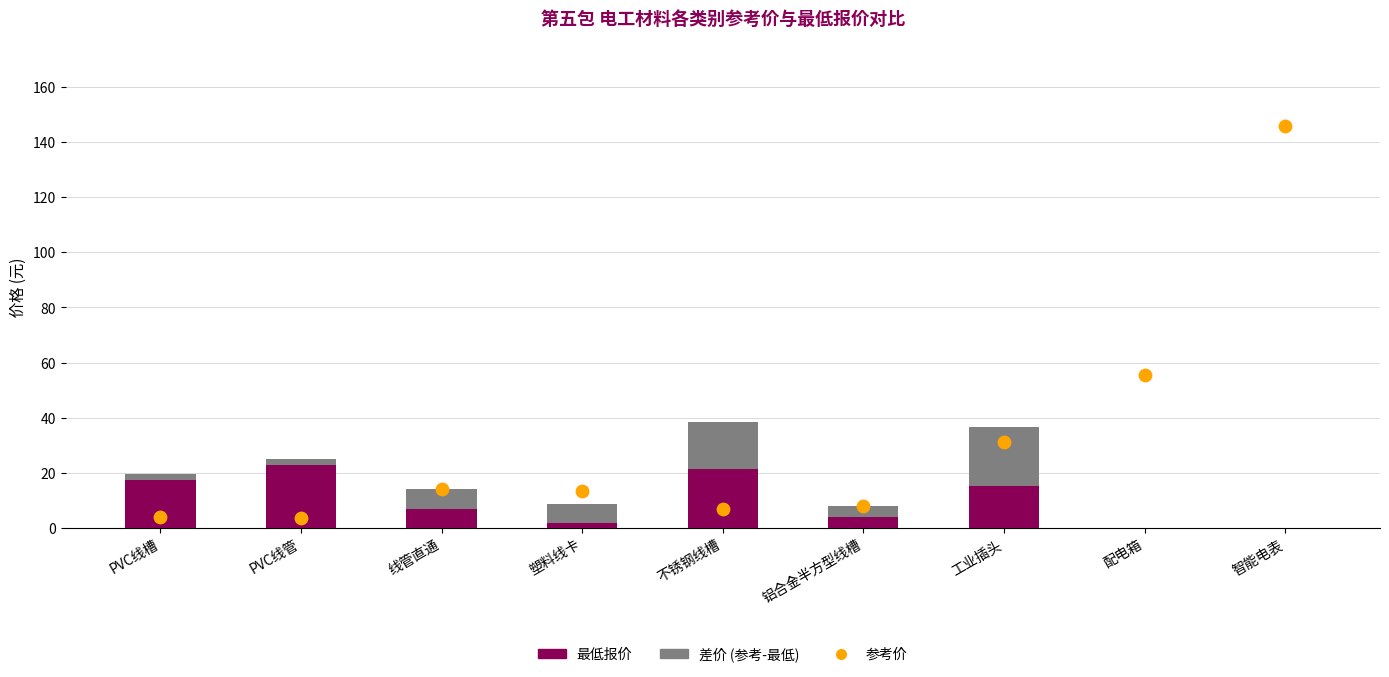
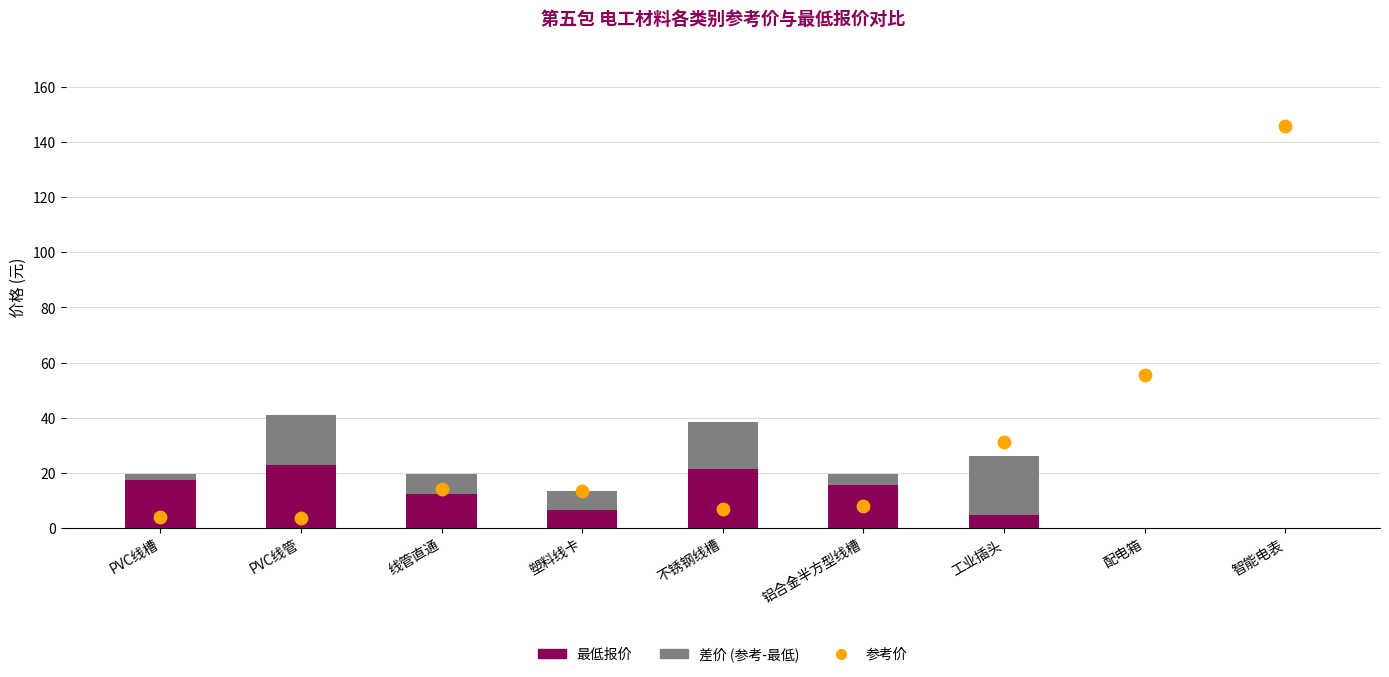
差价 (参考-最低), PVC线管: 2 -> 18
最低报价, 线管直通: 7 -> 12
最低报价, 塑料线卡: 2 -> 7
最低报价, 铝合金半方型线槽: 4 -> 16
最低报价, 工业插头: 15 -> 5
